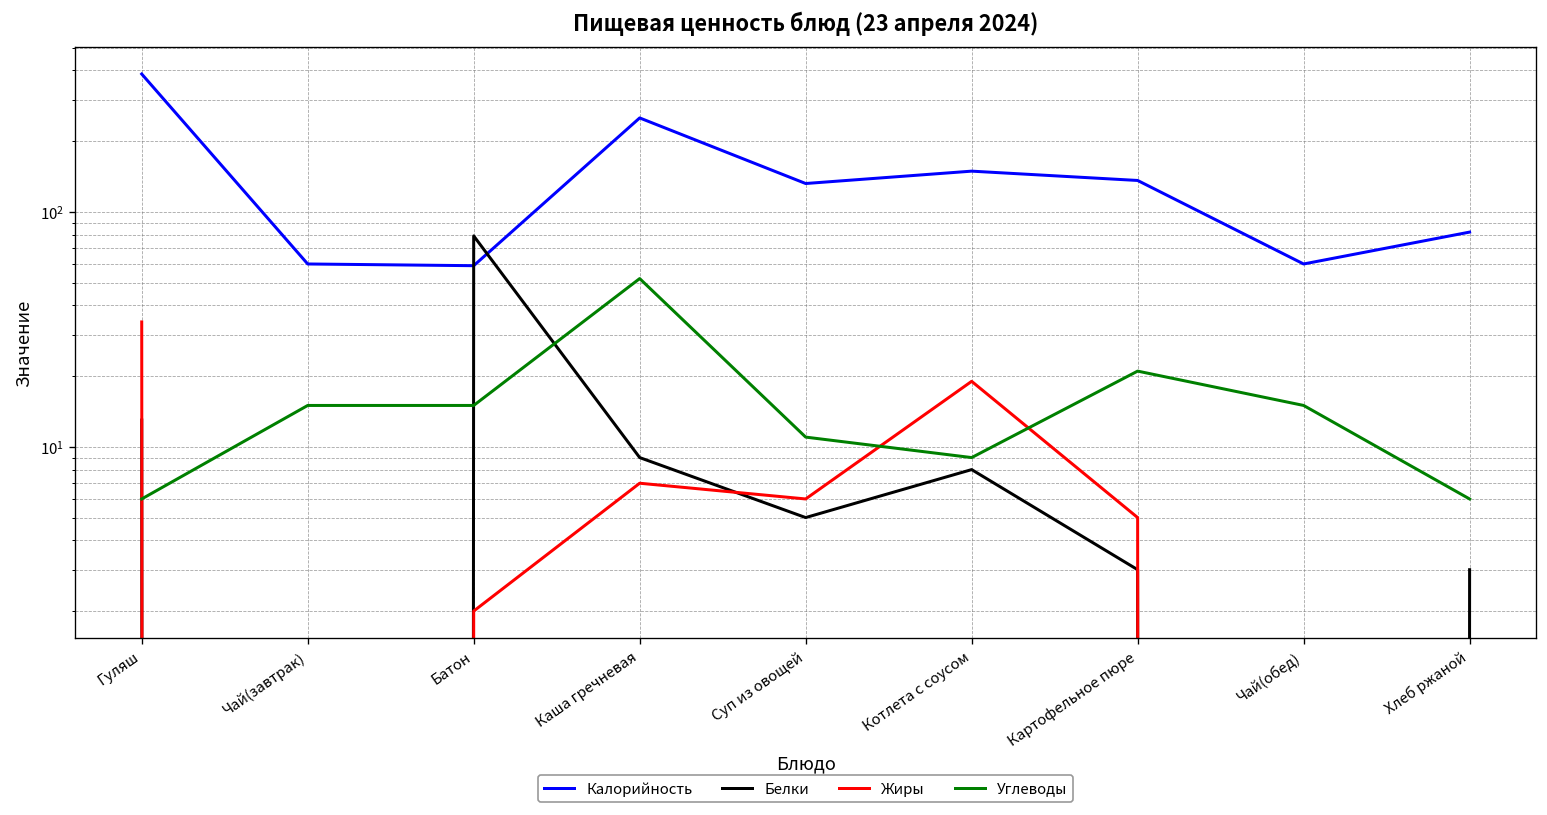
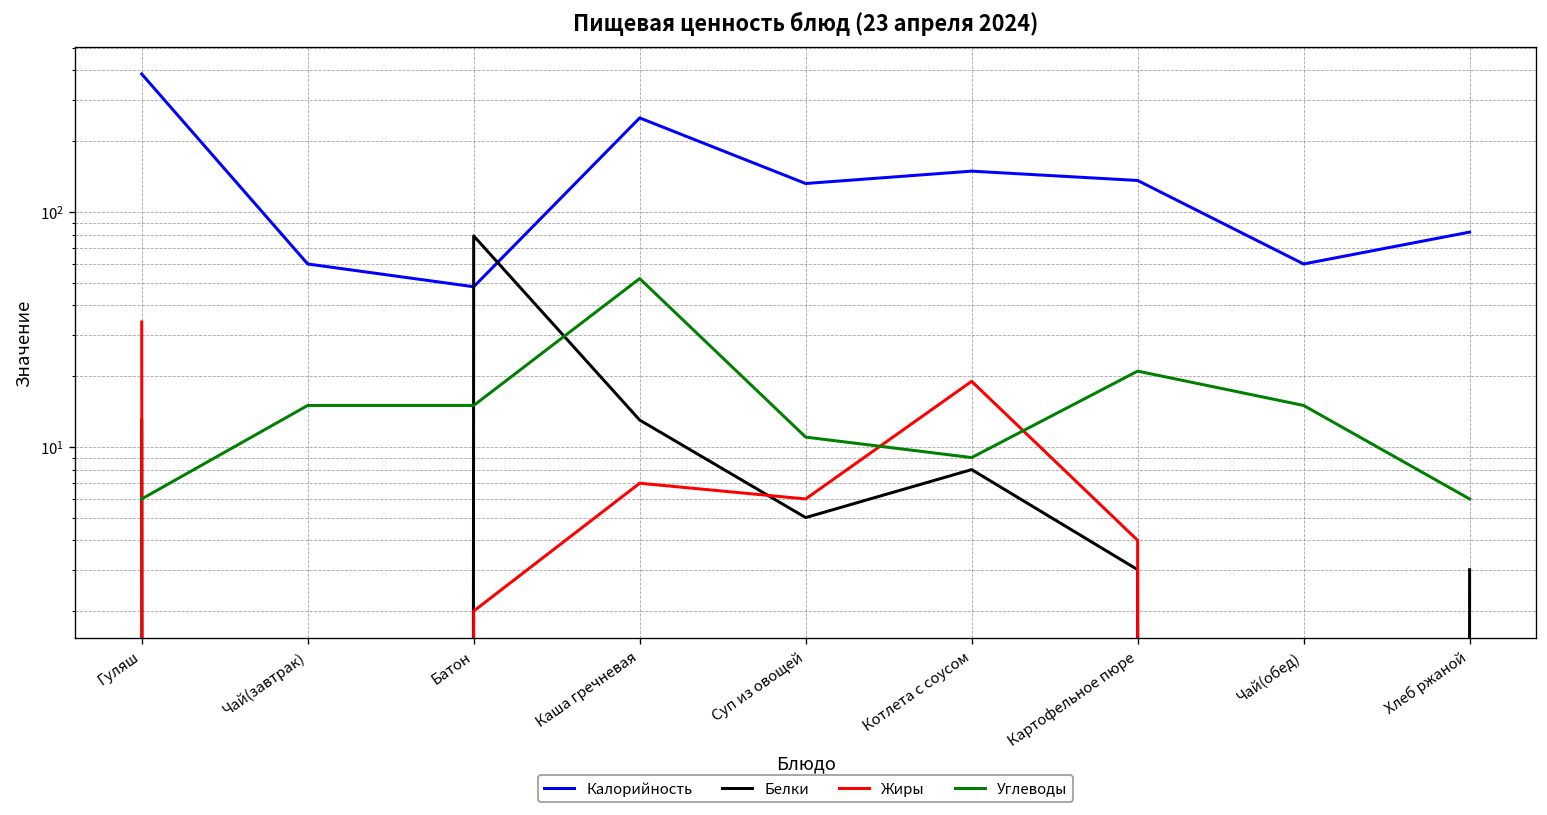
Калорийность, Батон: 59 -> 48
Белки, Каша гречневая: 9 -> 13
Жиры, Картофельное пюре: 5 -> 4
